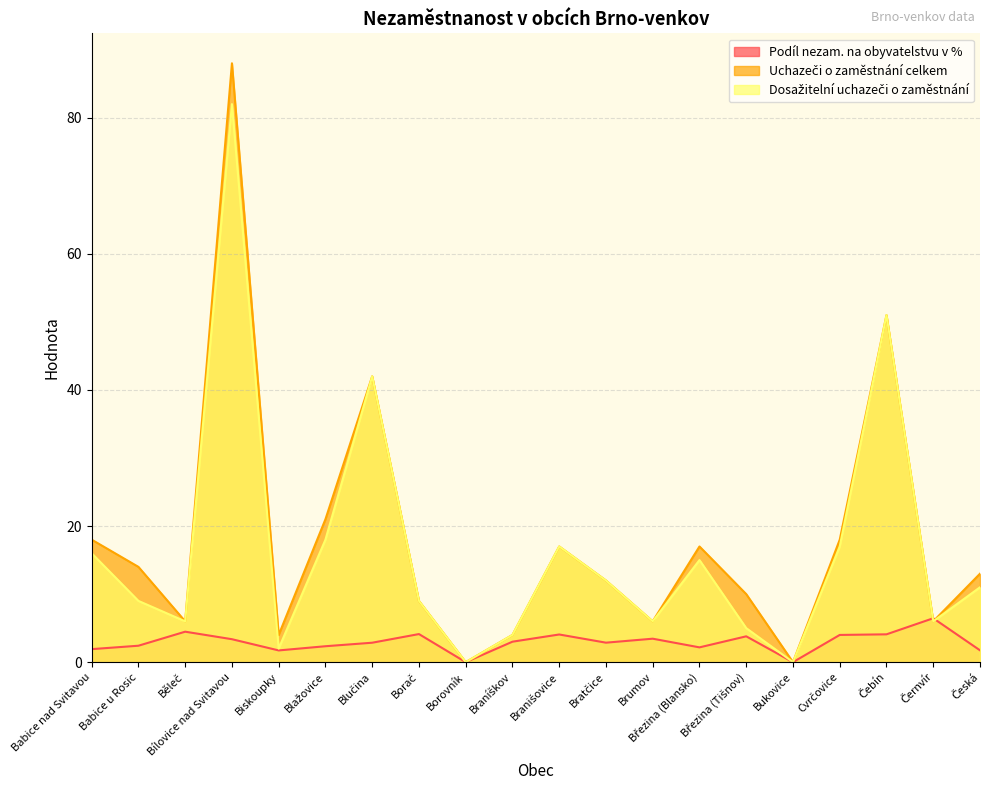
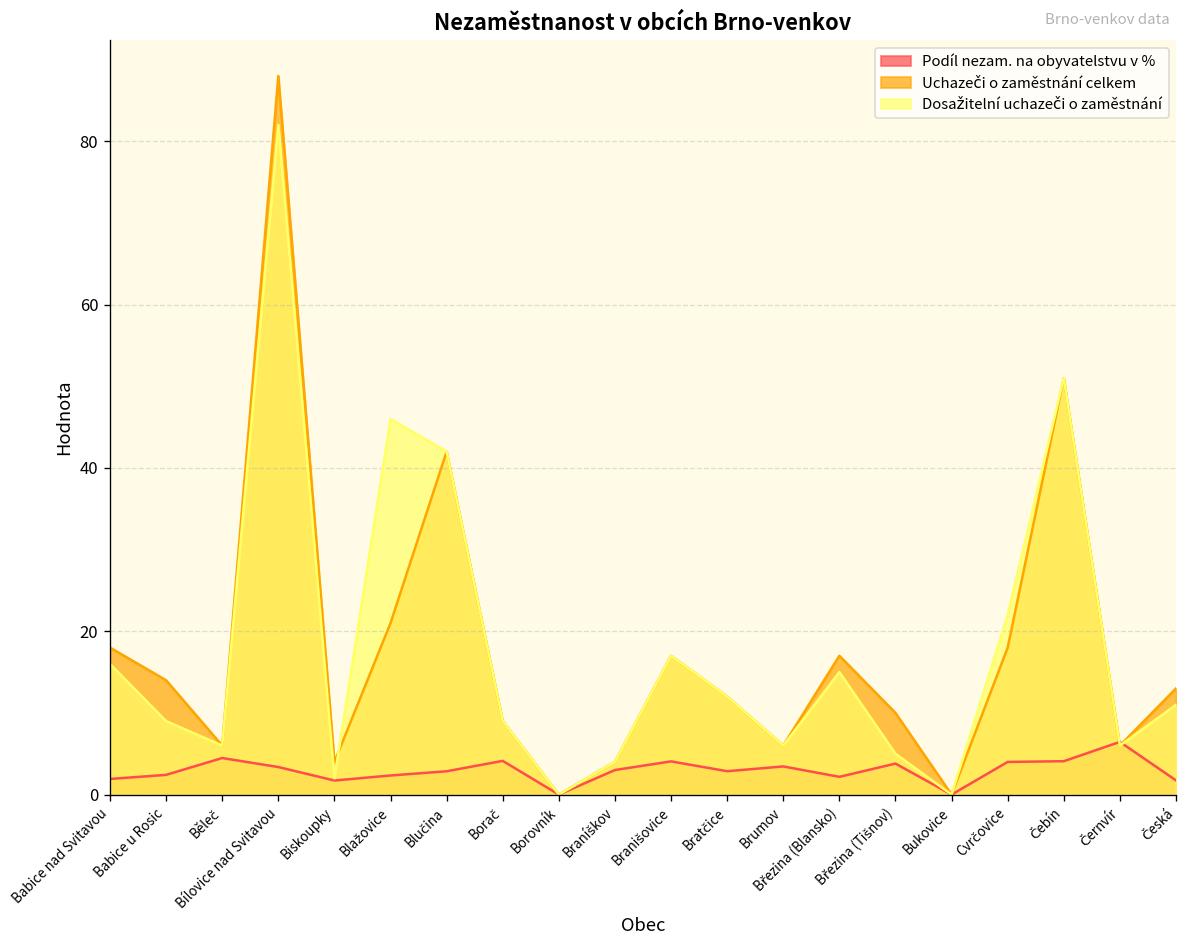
Dosažitelní uchazeči o zaměstnání, Blažovice: 18 -> 46
Dosažitelní uchazeči o zaměstnání, Cvrčovice: 17 -> 22
